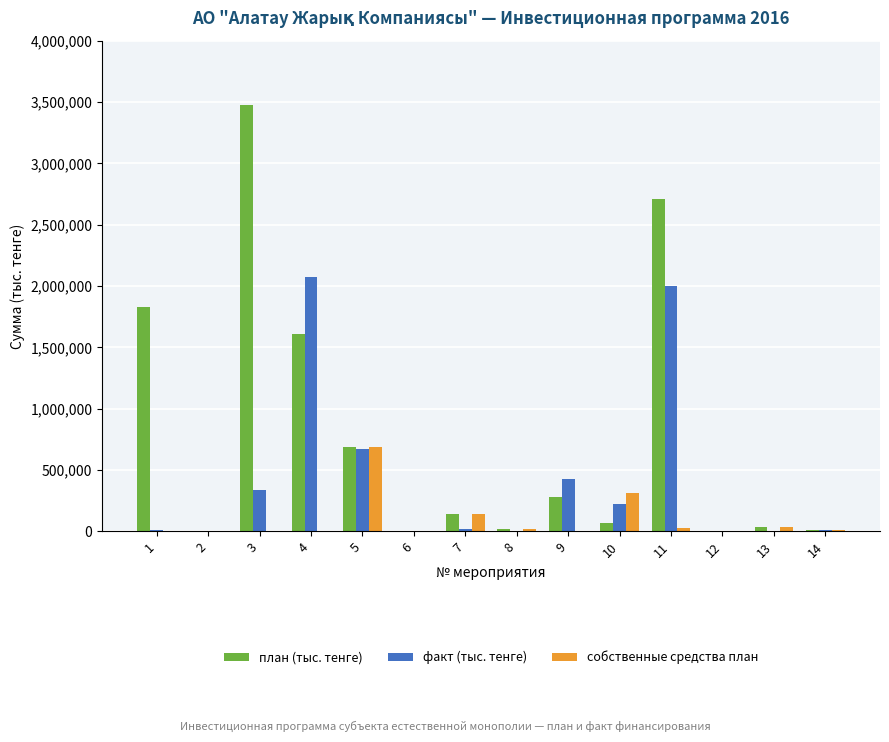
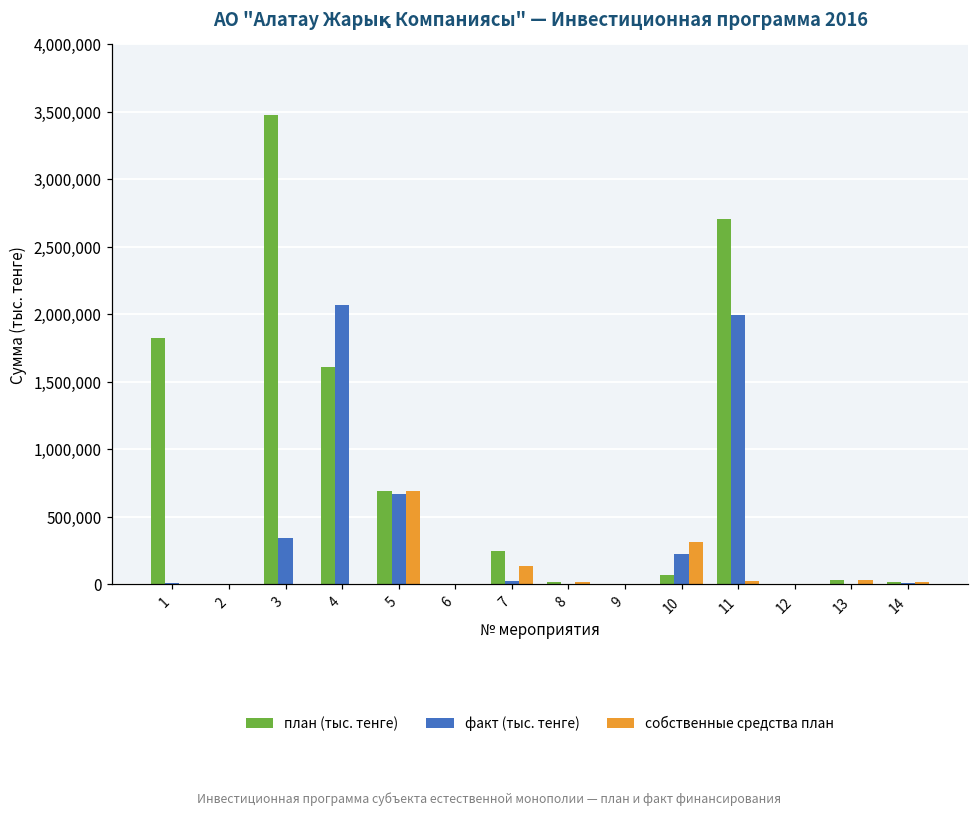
план (тыс. тенге), 7: 140,000 -> 240,000
план (тыс. тенге), 9: 280,000 -> 0
факт (тыс. тенге), 9: 430,000 -> 0
